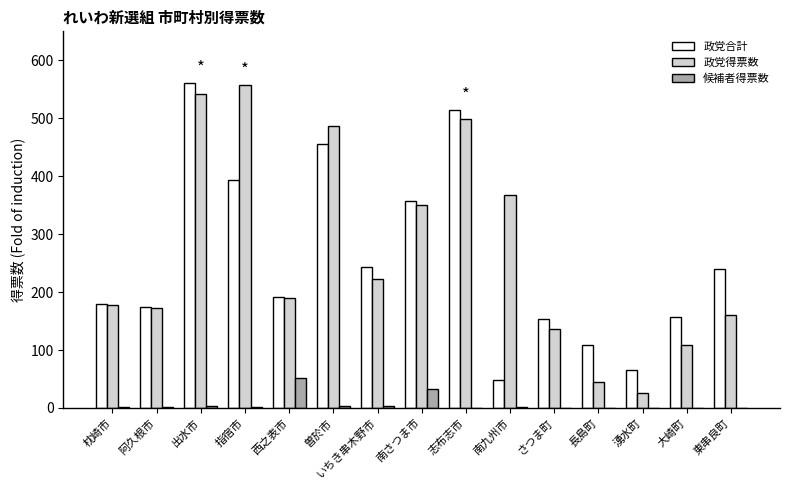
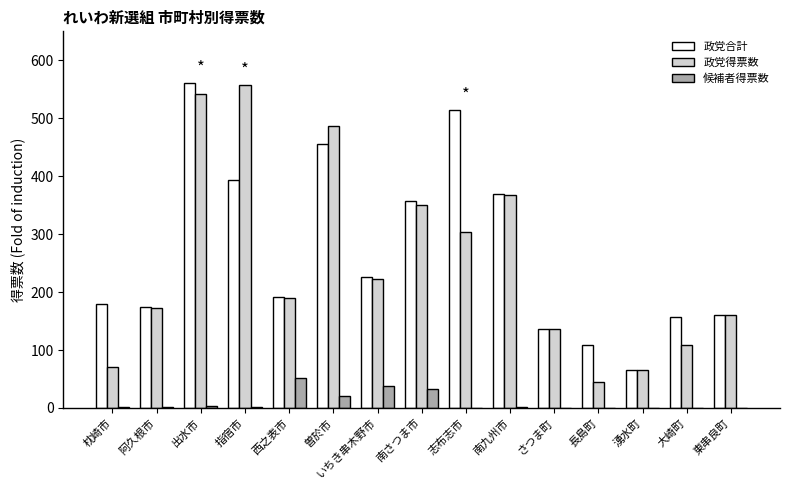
政党得票数, 枕崎市: 180 -> 70
候補者得票数, 曽於市: 0 -> 20
政党合計, いちき串木野市: 240 -> 230
候補者得票数, いちき串木野市: 0 -> 40
政党得票数, 志布志市: 500 -> 300
政党合計, 南九州市: 50 -> 370
政党合計, さつま町: 150 -> 140
政党得票数, 湧水町: 30 -> 70
政党合計, 東串良町: 240 -> 160
